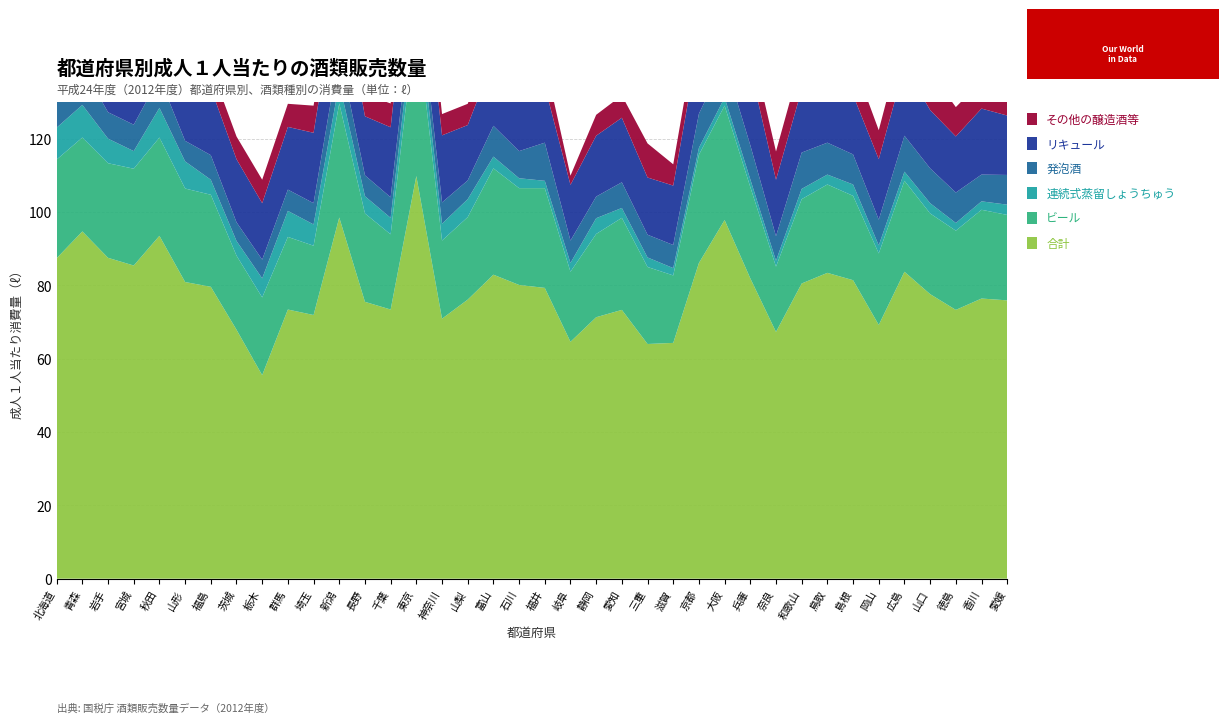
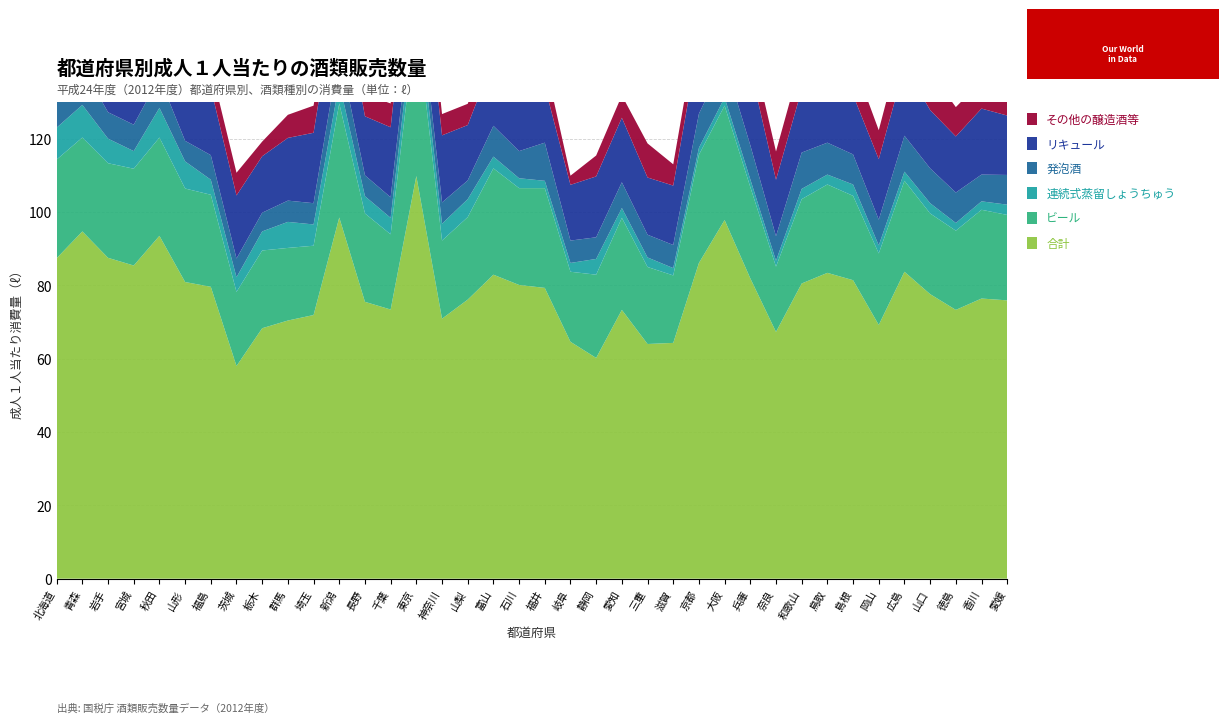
合計, 茨城: 68 -> 58
合計, 栃木: 56 -> 68
その他の醸造酒等, 栃木: 6 -> 4
合計, 群馬: 73 -> 70
合計, 静岡: 71 -> 60
